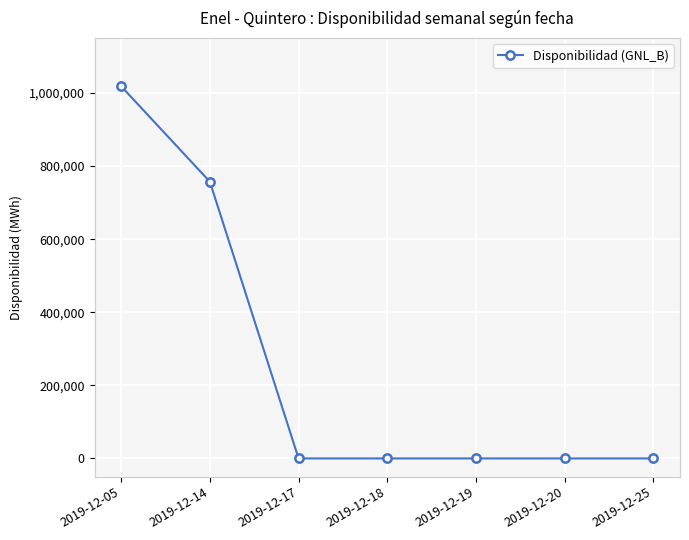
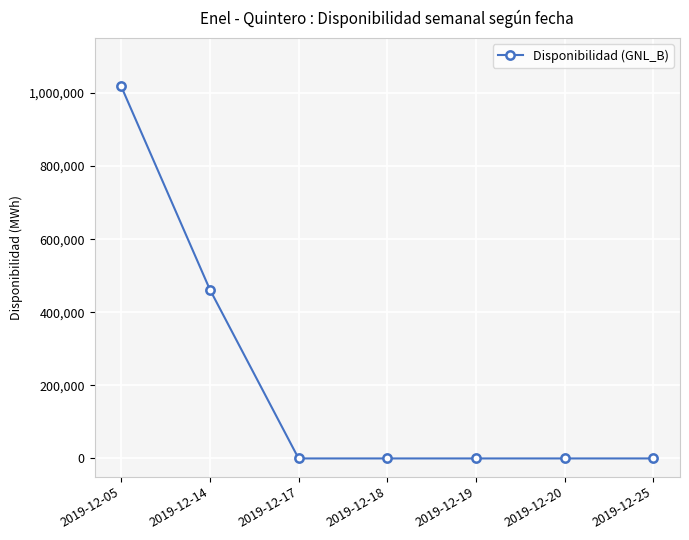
2019-12-14: 760,000 -> 460,000
